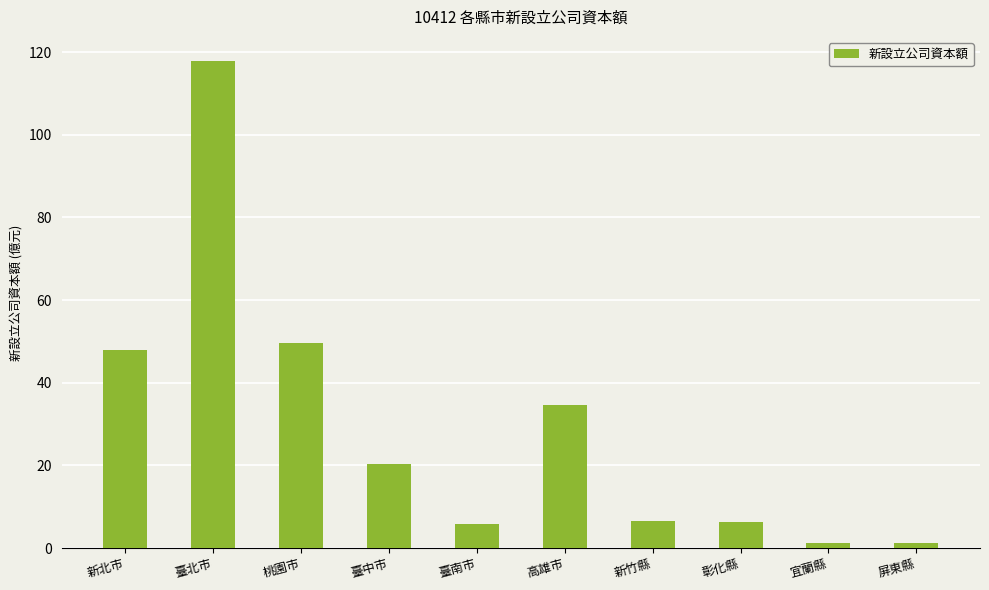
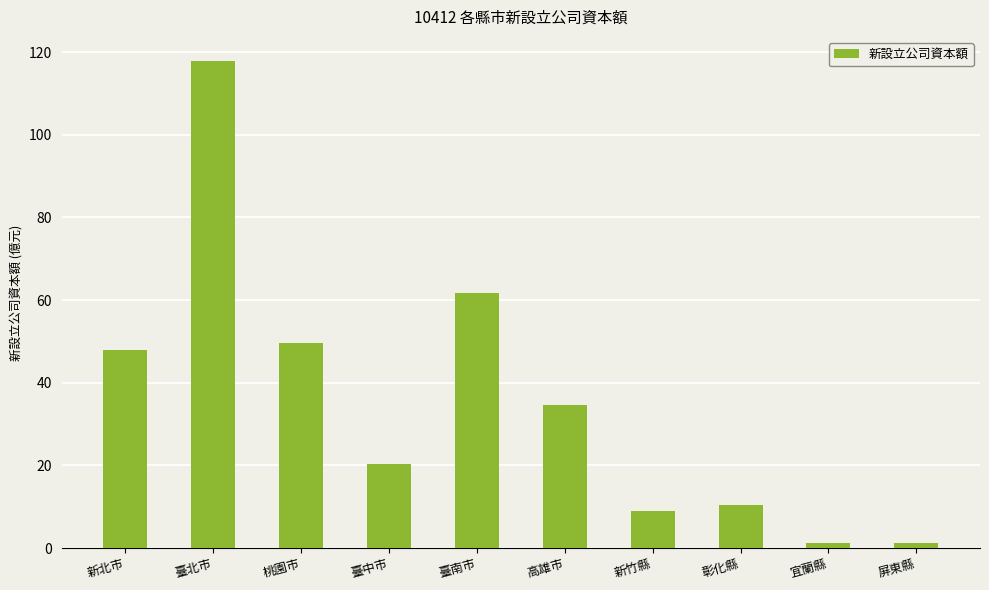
臺南市: 6 -> 62
新竹縣: 7 -> 9
彰化縣: 6 -> 10
